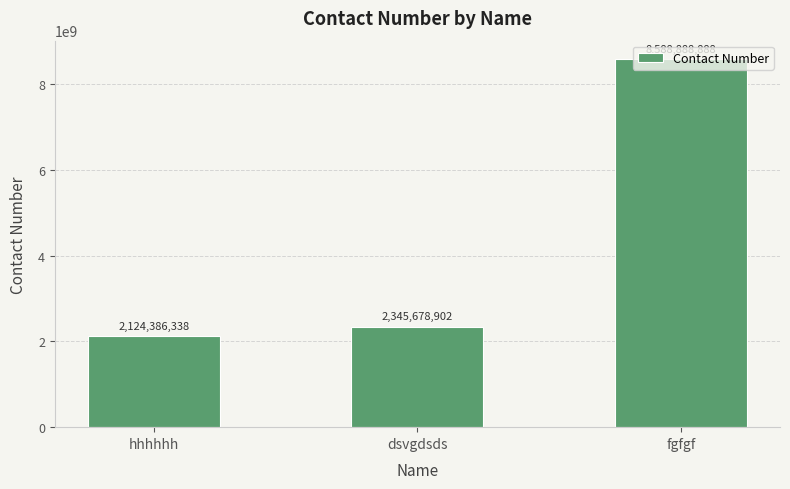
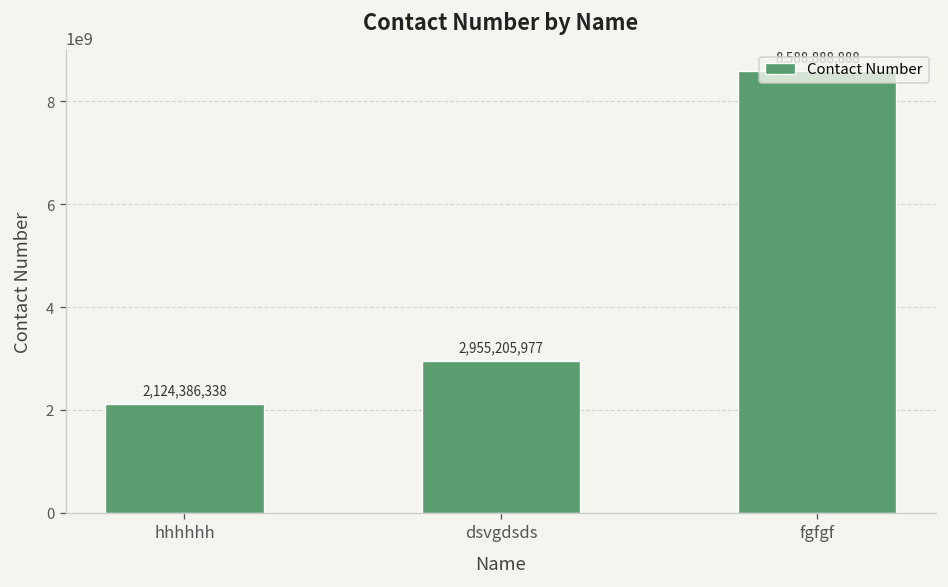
dsvgdsds: 2,345,678,902 -> 2,955,205,977
